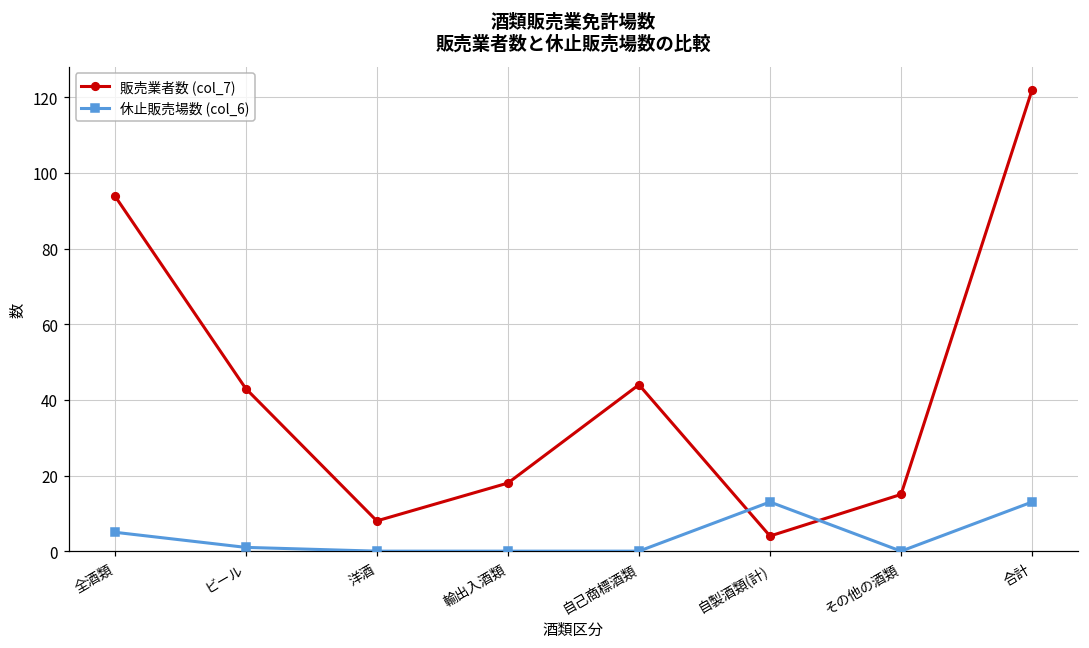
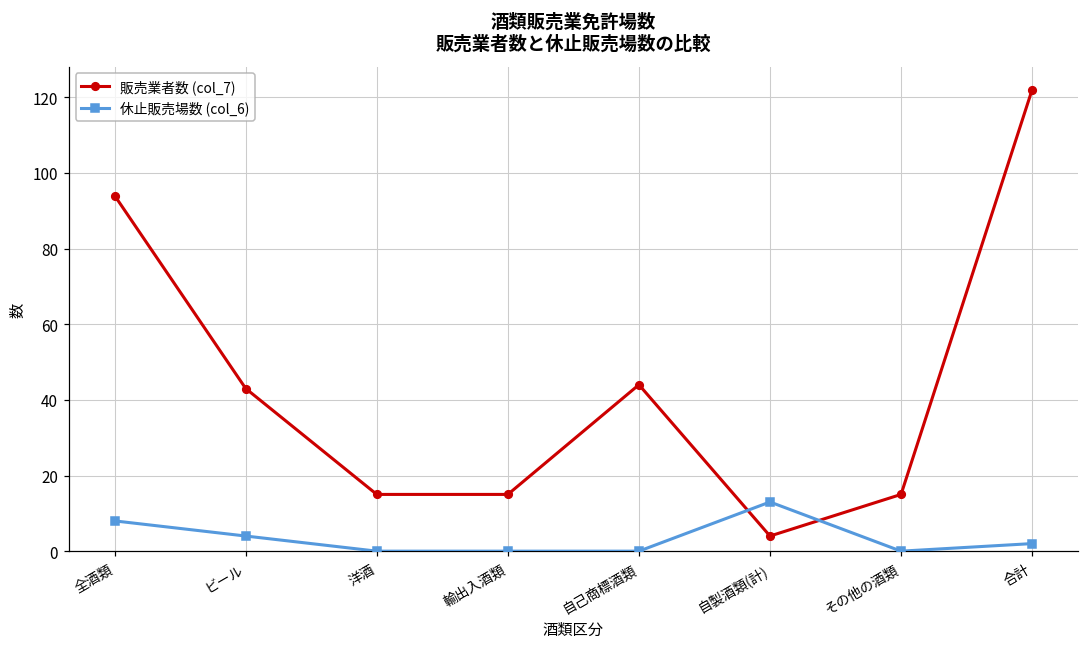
休止販売場数 (col_6), 全酒類: 5 -> 8
休止販売場数 (col_6), ビール: 1 -> 4
販売業者数 (col_7), 洋酒: 8 -> 15
販売業者数 (col_7), 輸出入酒類: 18 -> 15
休止販売場数 (col_6), 合計: 13 -> 2
